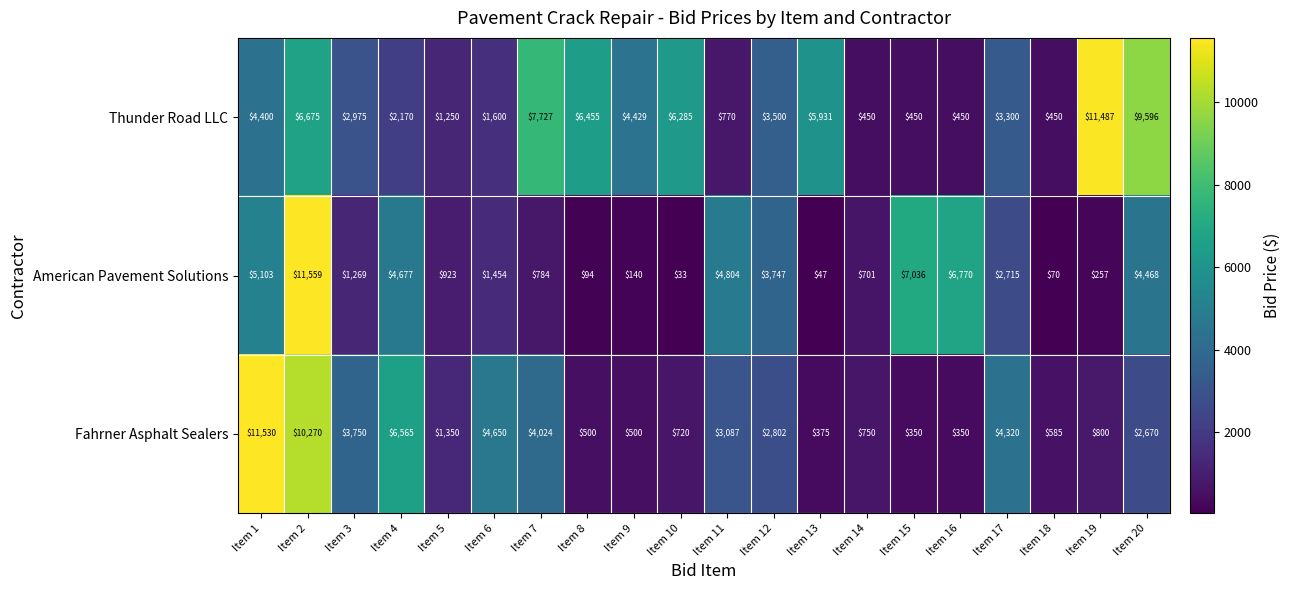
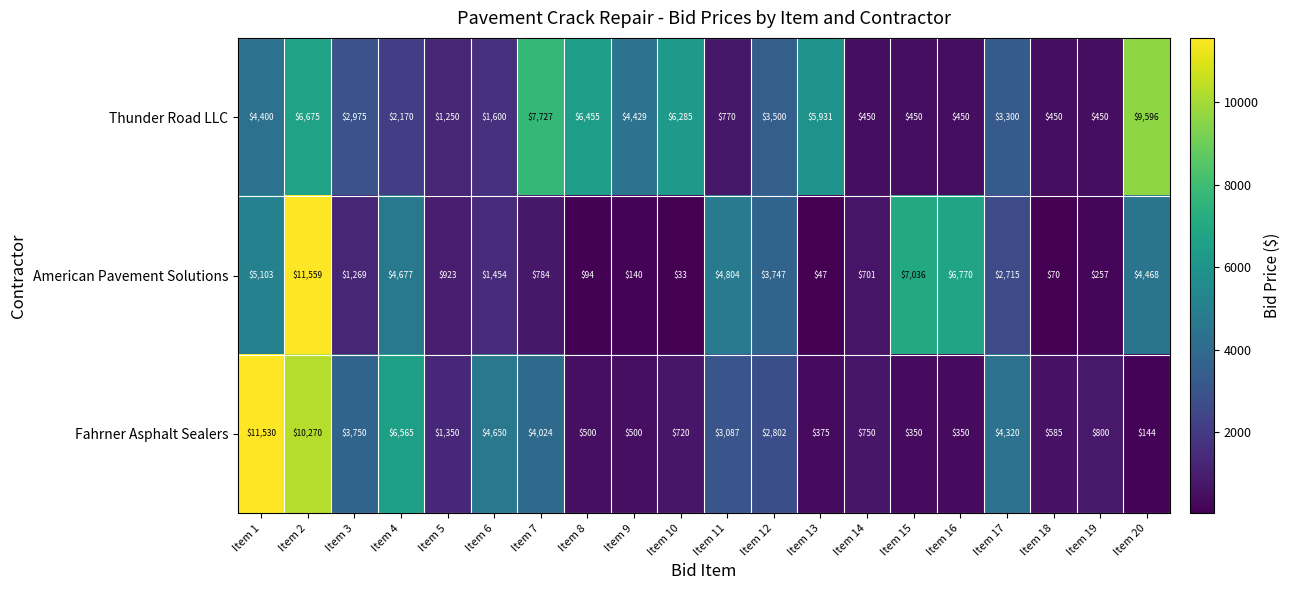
Thunder Road LLC, Item 19: $11,487 -> $450
Fahrner Asphalt Sealers, Item 20: $2,670 -> $144
